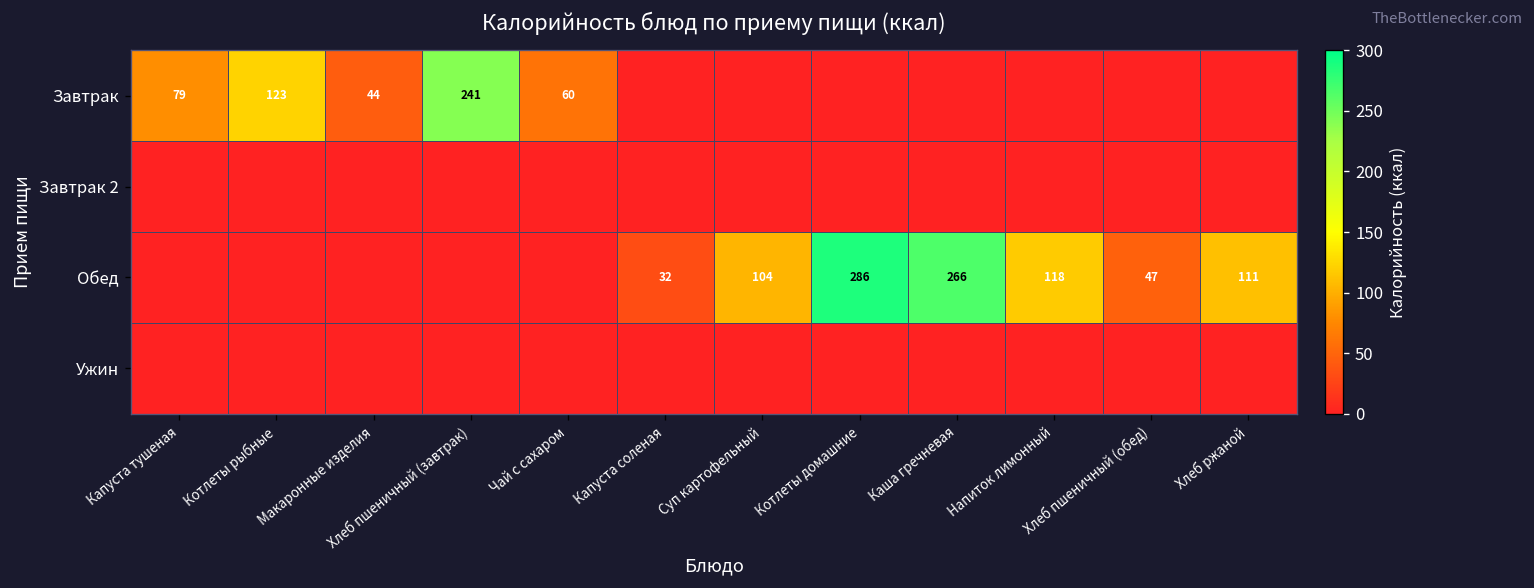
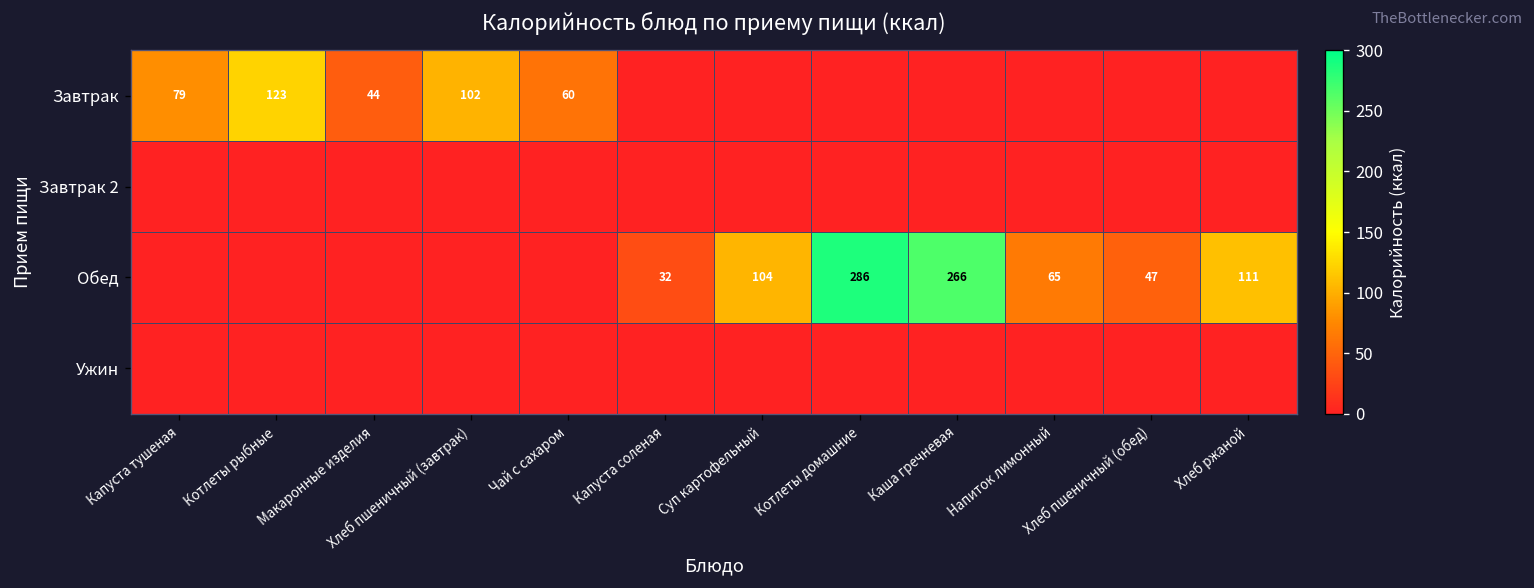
Завтрак, Хлеб пшеничный (завтрак): 241 -> 102
Обед, Напиток лимонный: 118 -> 65
